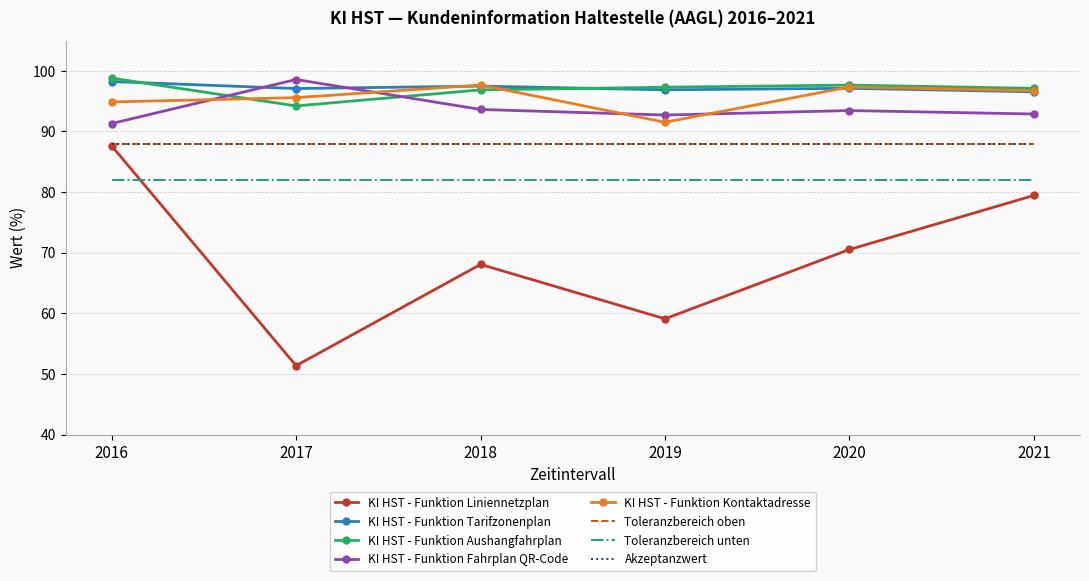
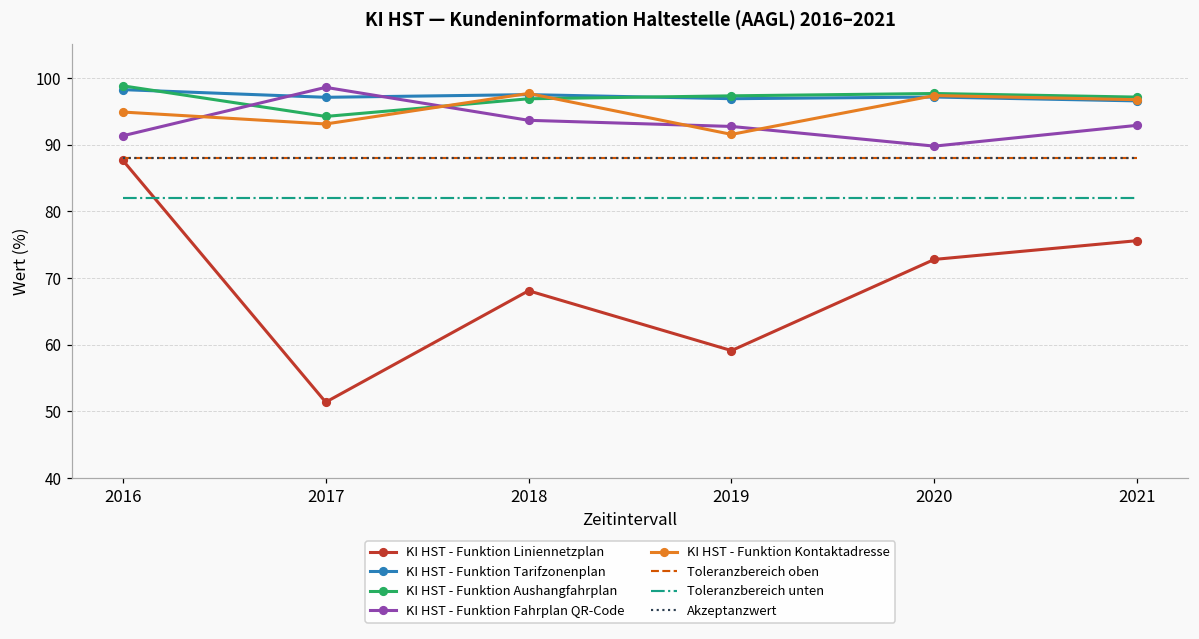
KI HST - Funktion Kontaktadresse, 2017: 96 -> 93
KI HST - Funktion Liniennetzplan, 2020: 71 -> 73
KI HST - Funktion Fahrplan QR-Code, 2020: 93 -> 90
KI HST - Funktion Liniennetzplan, 2021: 79 -> 76
